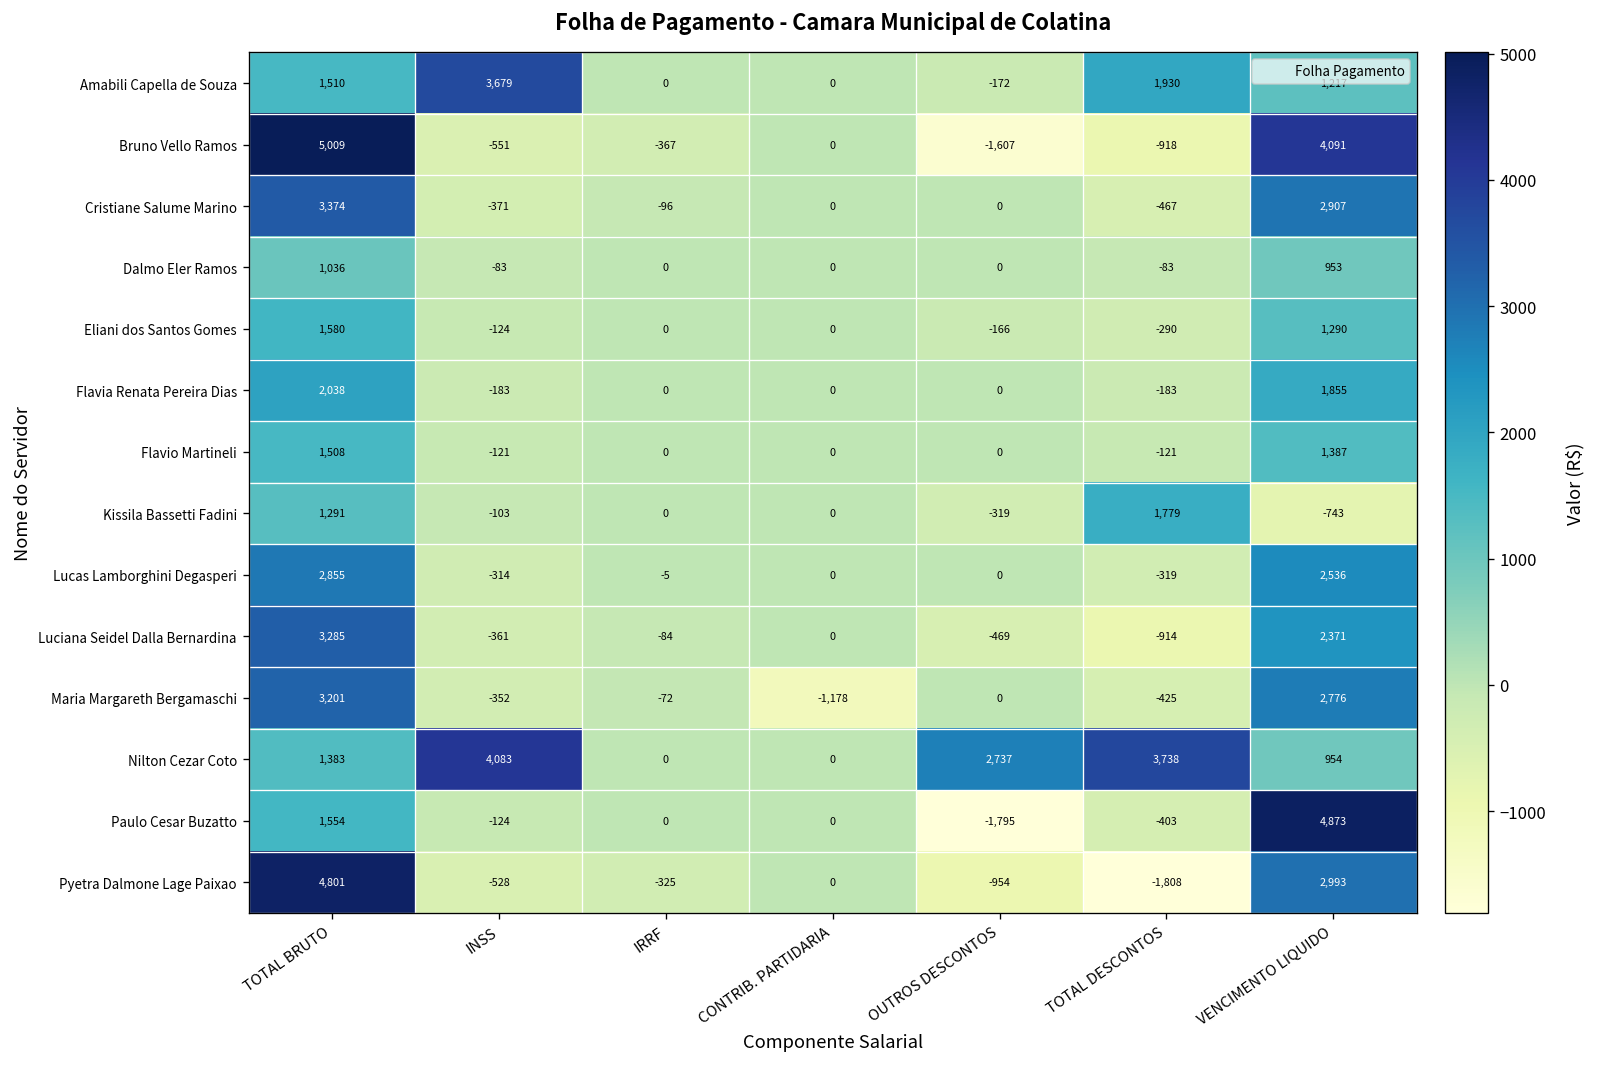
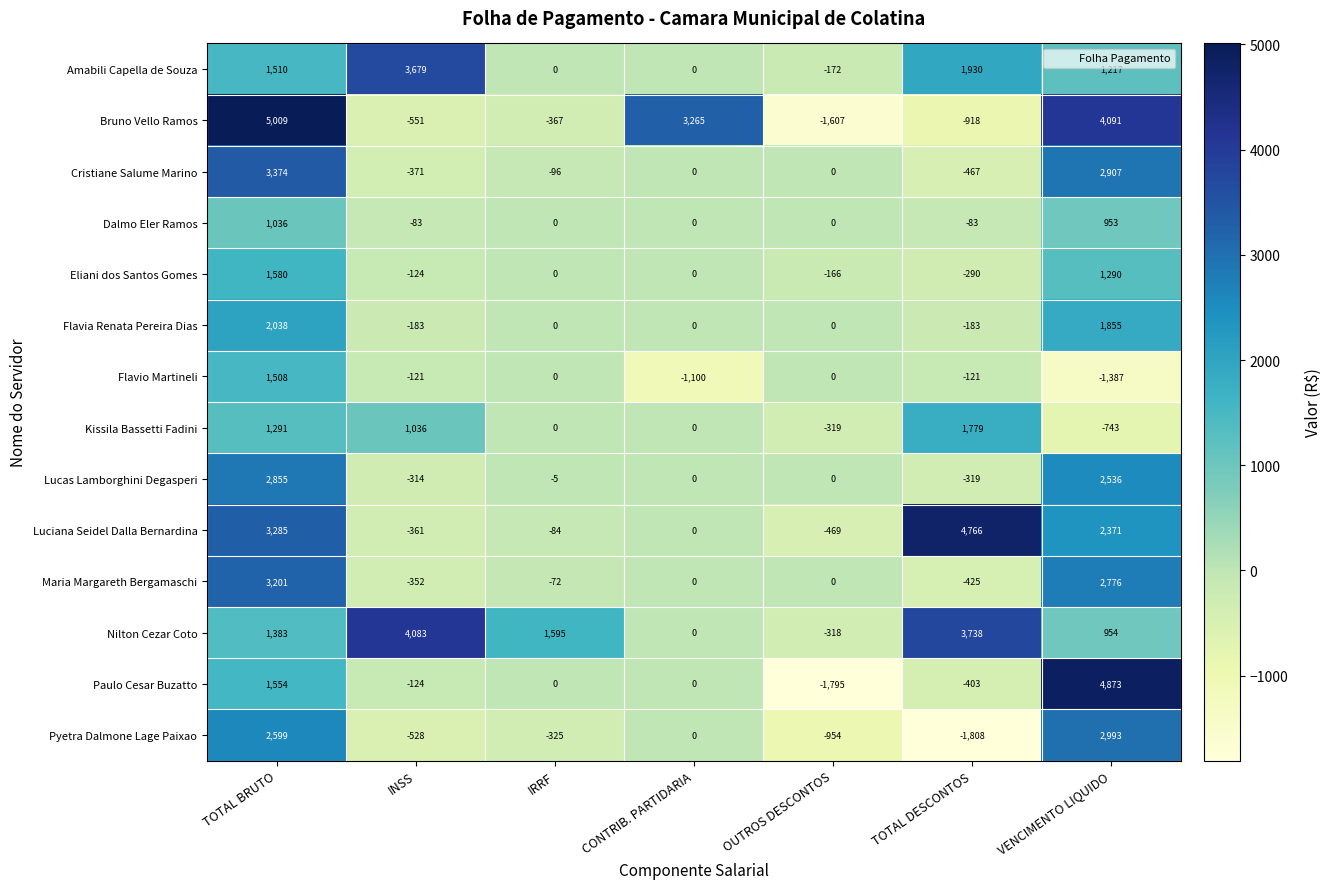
Bruno Vello Ramos, CONTRIB. PARTIDARIA: 0 -> 3,265
Flavio Martineli, CONTRIB. PARTIDARIA: 0 -> -1,100
Flavio Martineli, VENCIMENTO LIQUIDO: 1,387 -> -1,387
Kissila Bassetti Fadini, INSS: -103 -> 1,036
Luciana Seidel Dalla Bernardina, TOTAL DESCONTOS: -914 -> 4,766
Maria Margareth Bergamaschi, CONTRIB. PARTIDARIA: -1,178 -> 0
Nilton Cezar Coto, IRRF: 0 -> 1,595
Nilton Cezar Coto, OUTROS DESCONTOS: 2,737 -> -318
Pyetra Dalmone Lage Paixao, TOTAL BRUTO: 4,801 -> 2,599
